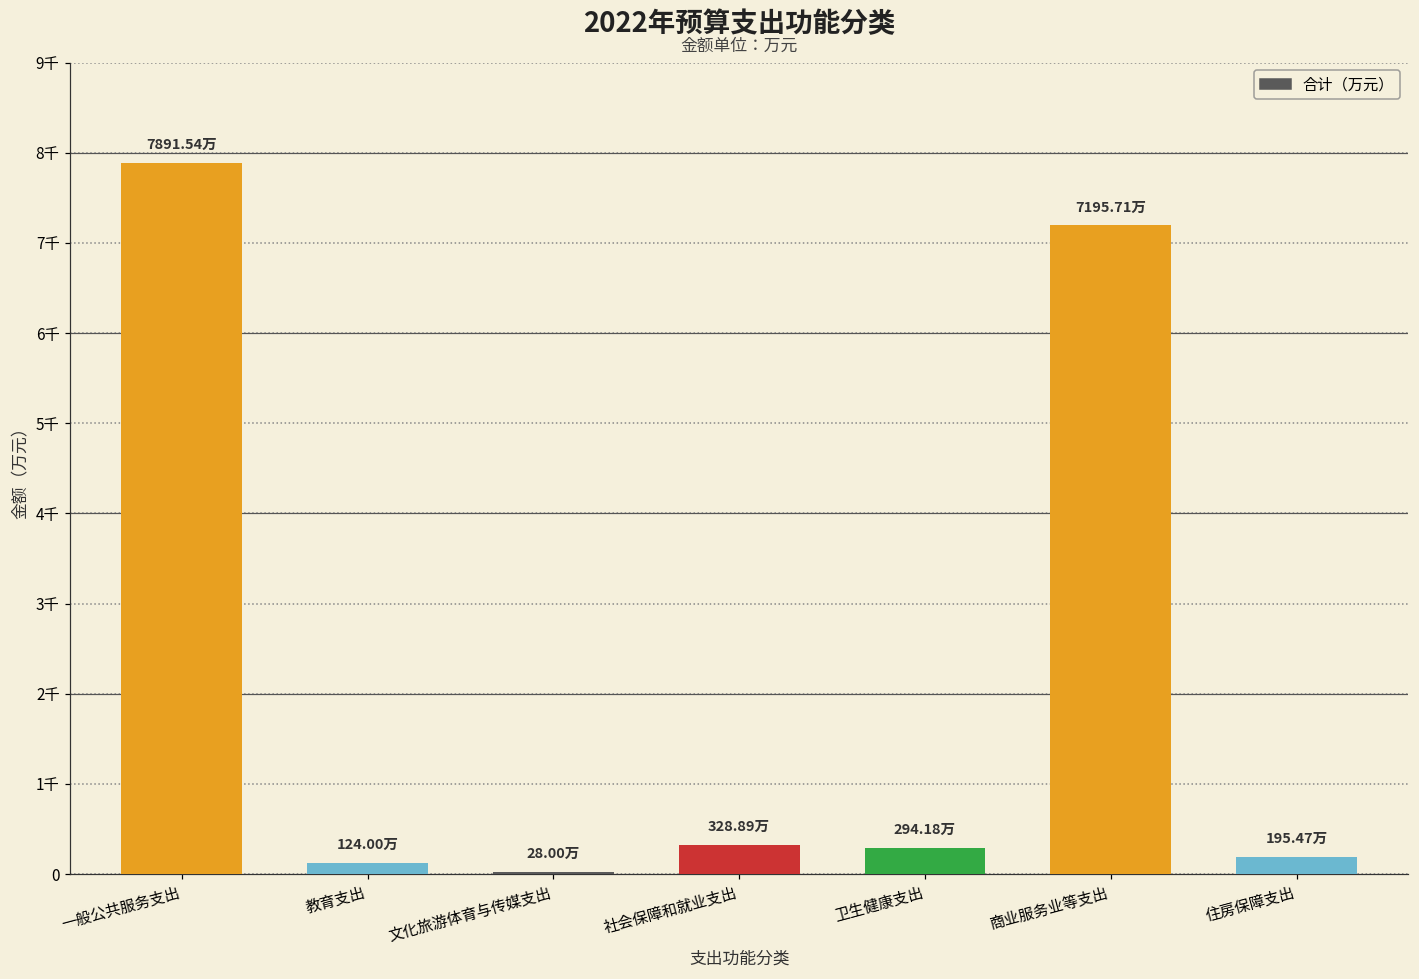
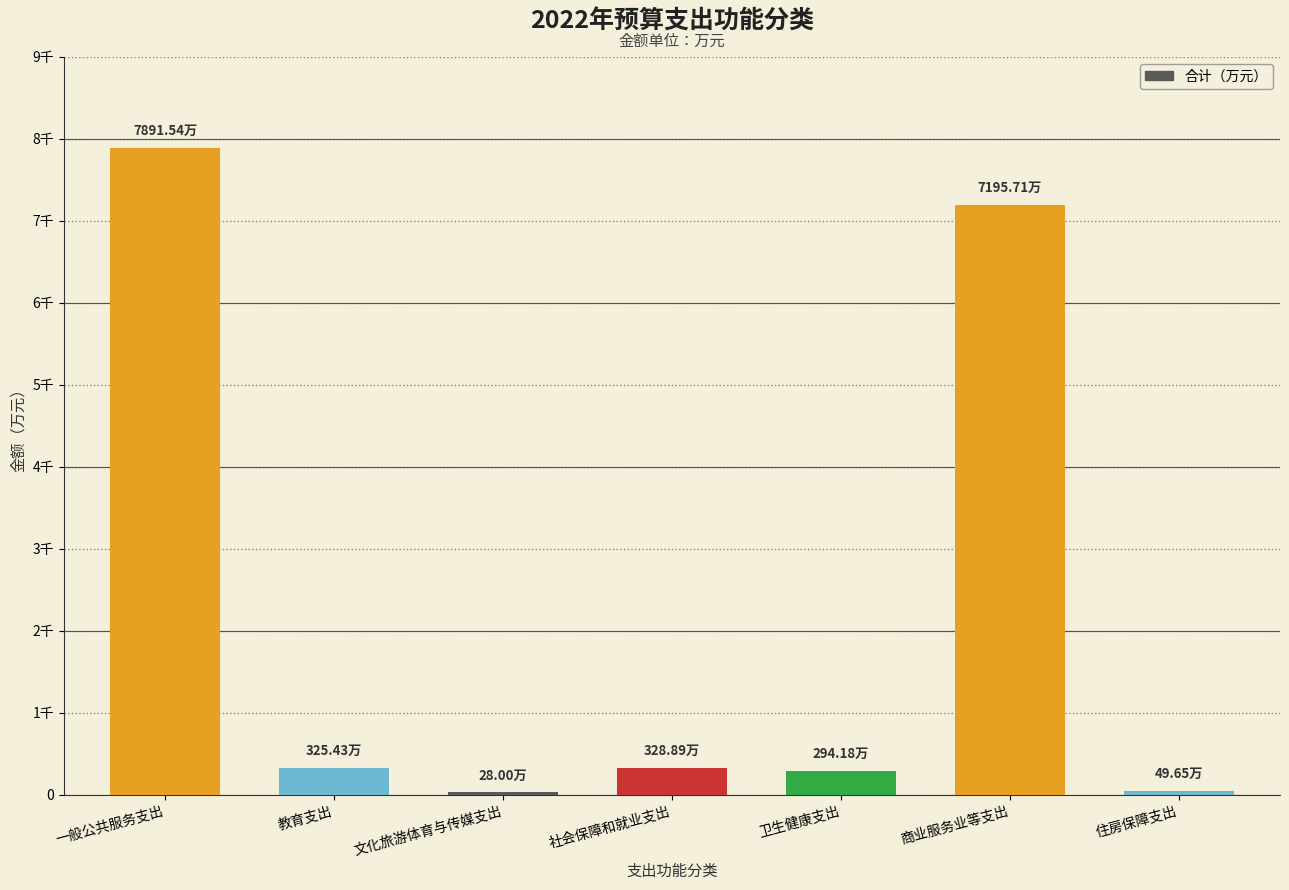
教育支出: 124.00万 -> 325.43万
住房保障支出: 195.47万 -> 49.65万
